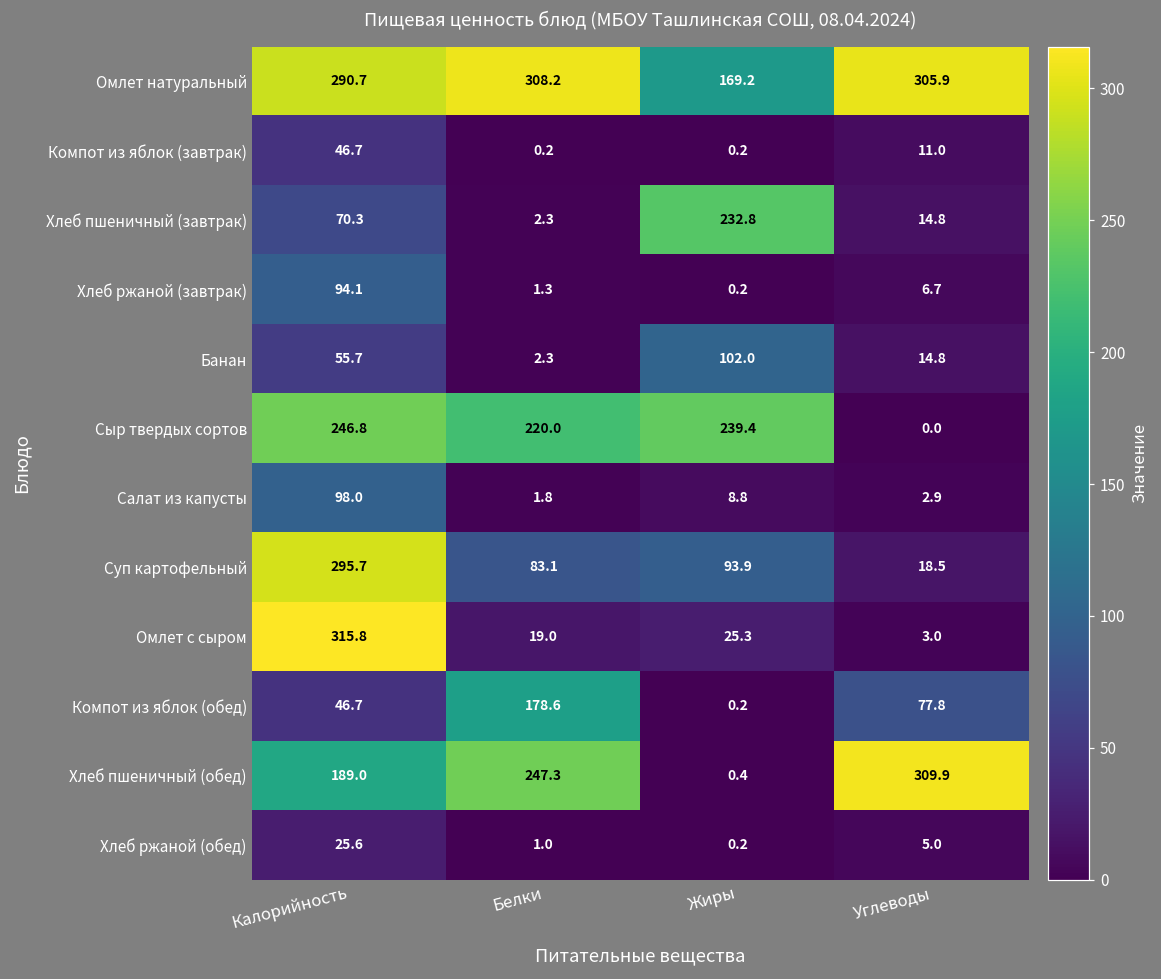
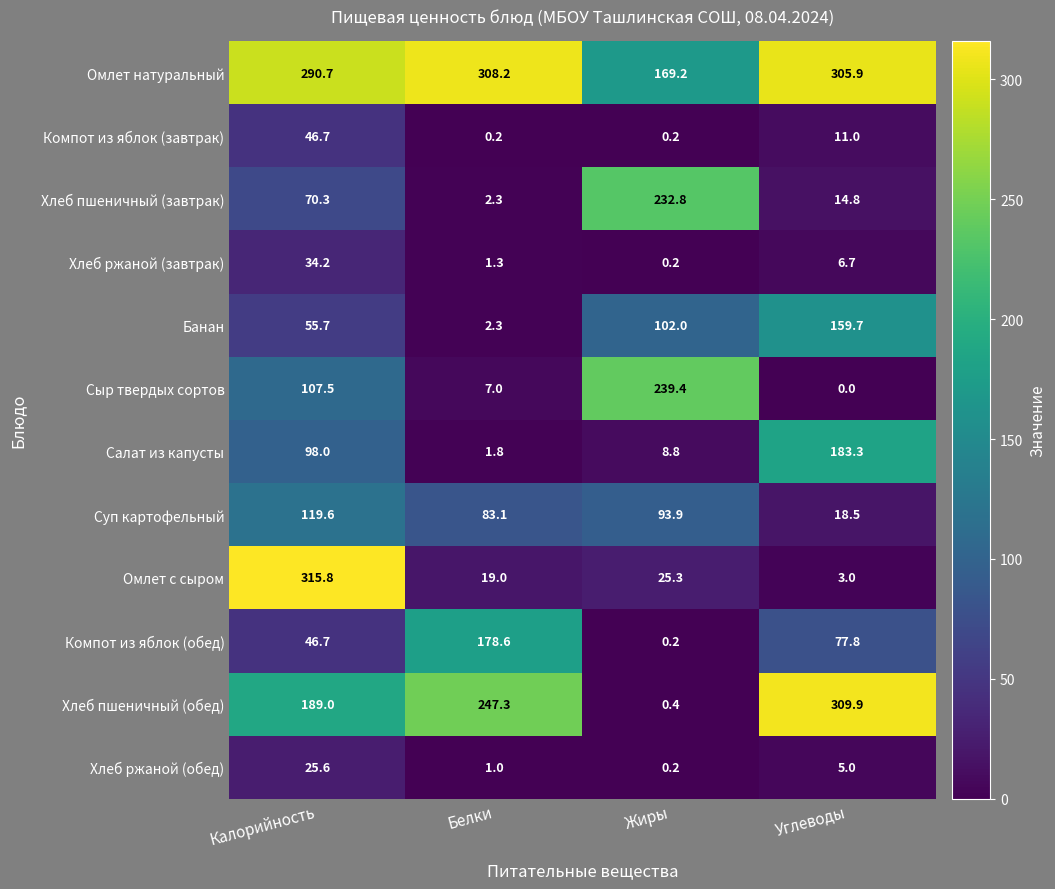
Хлеб ржаной (завтрак), Калорийность: 94.1 -> 34.2
Банан, Углеводы: 14.8 -> 159.7
Сыр твердых сортов, Калорийность: 246.8 -> 107.5
Сыр твердых сортов, Белки: 220.0 -> 7.0
Салат из капусты, Углеводы: 2.9 -> 183.3
Суп картофельный, Калорийность: 295.7 -> 119.6
